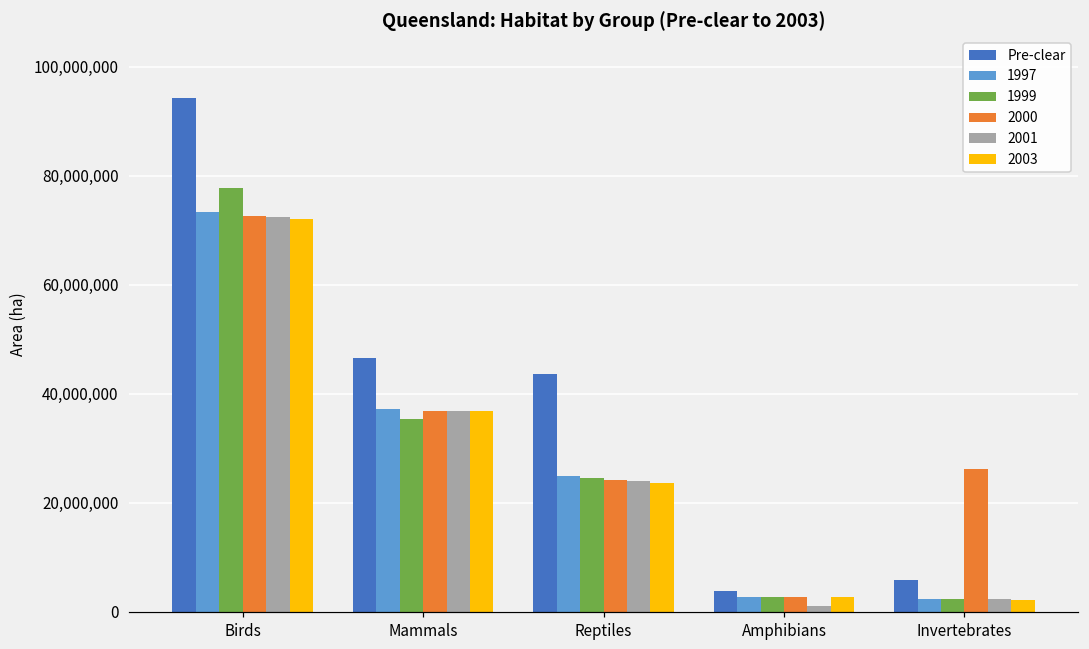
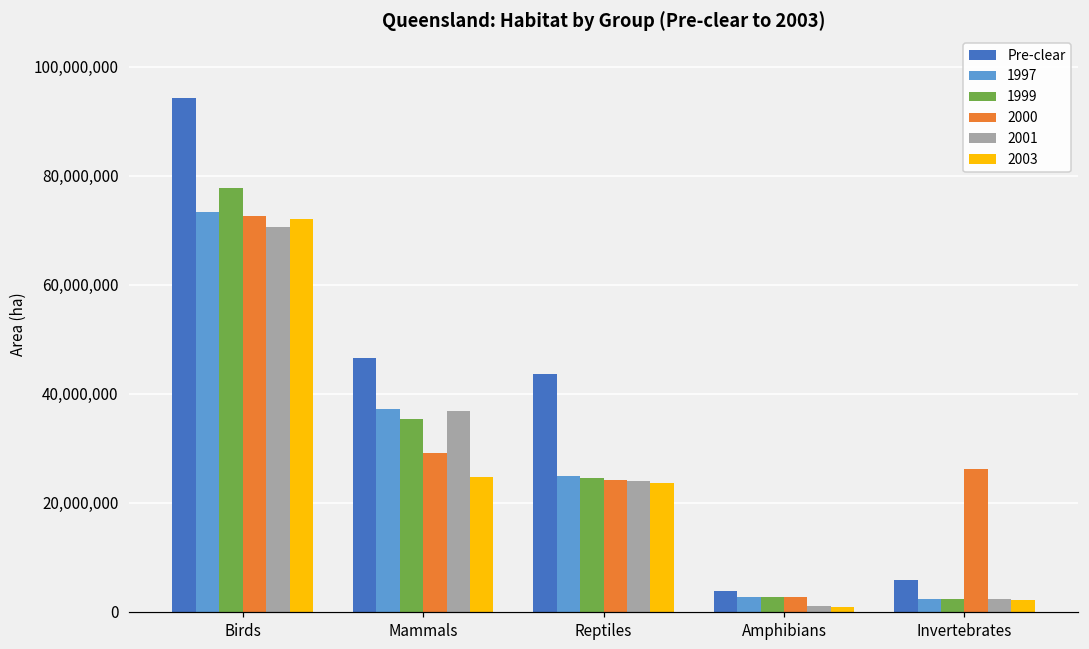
2001, Birds: 73,000,000 -> 71,000,000
2000, Mammals: 37,000,000 -> 29,000,000
2003, Mammals: 37,000,000 -> 25,000,000
2003, Amphibians: 3,000,000 -> 1,000,000
